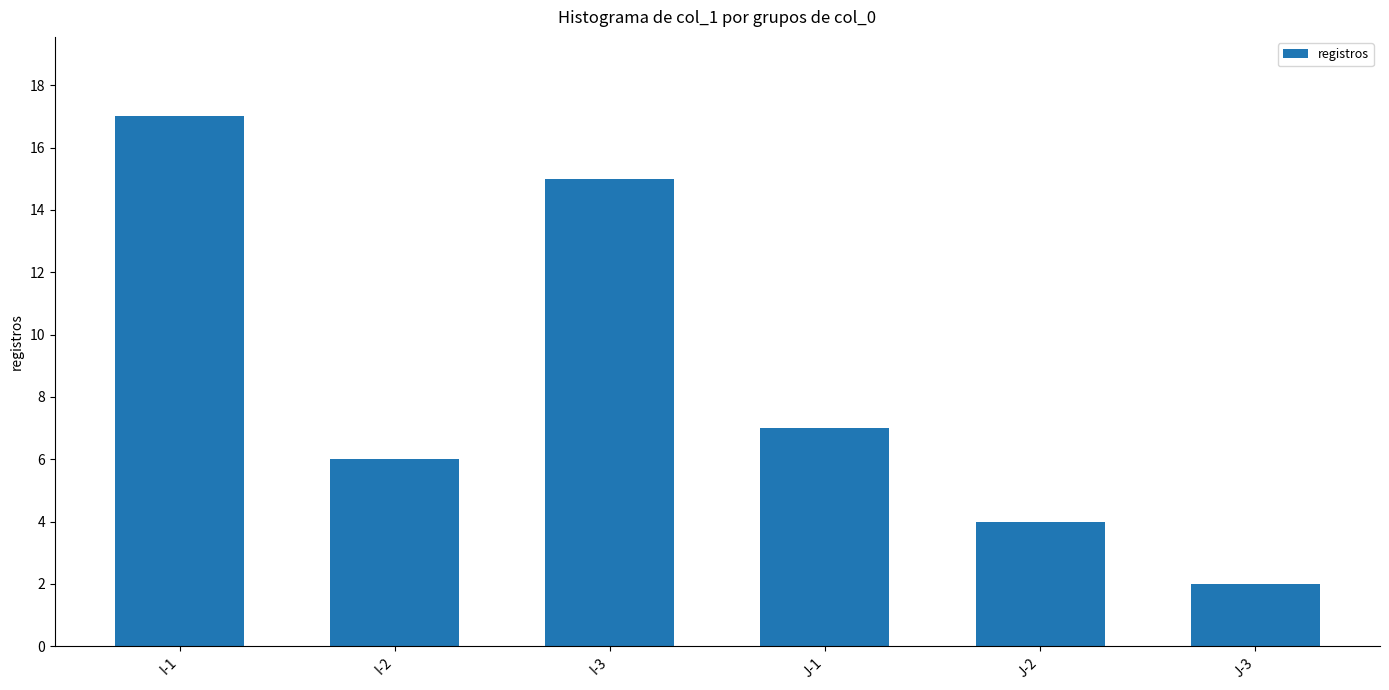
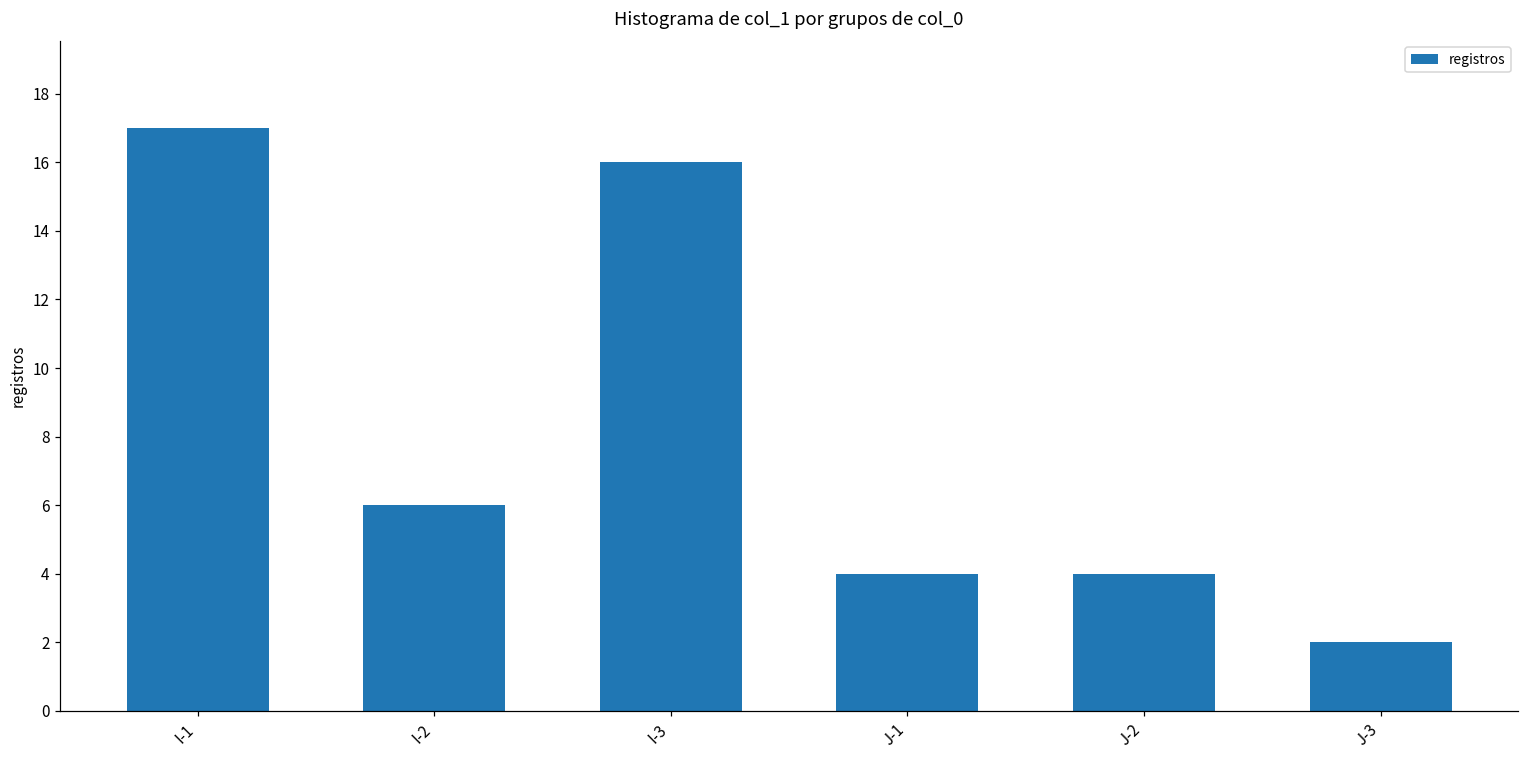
I-3: 15 -> 16
J-1: 7 -> 4
